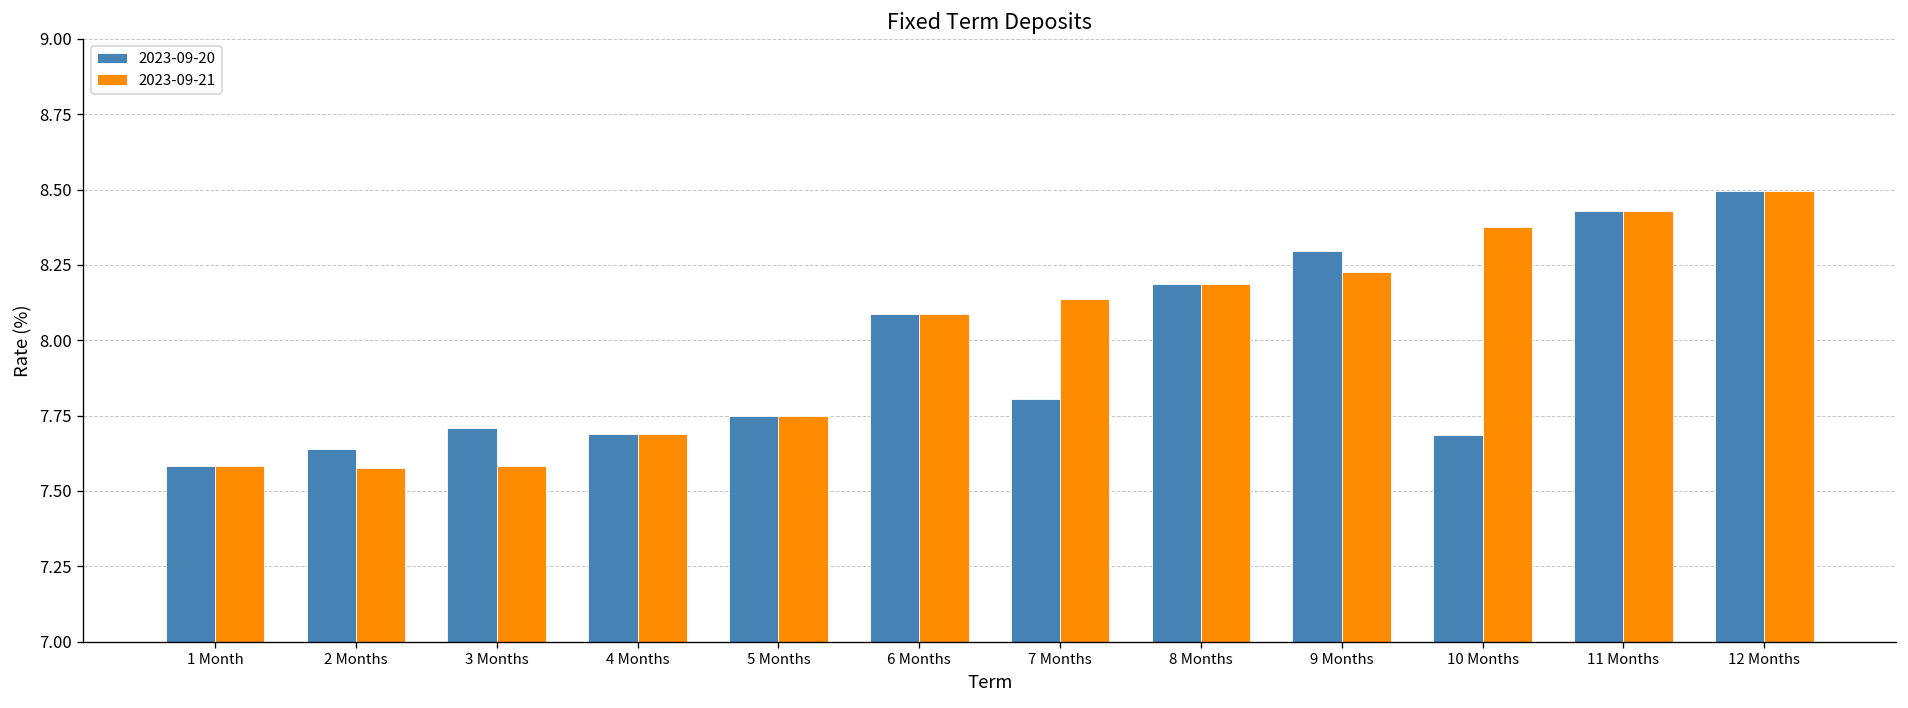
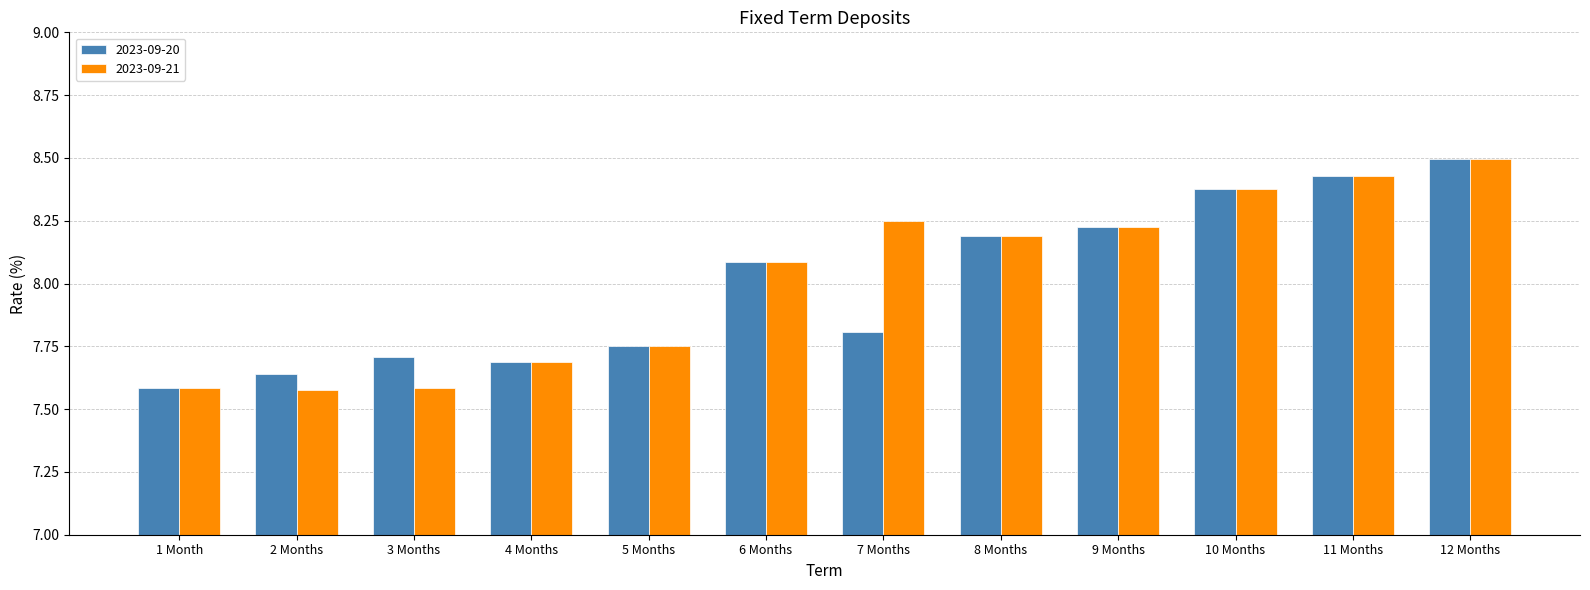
2023-09-21, 7 Months: 8.14 -> 8.25
2023-09-20, 9 Months: 8.30 -> 8.23
2023-09-20, 10 Months: 7.69 -> 8.38
